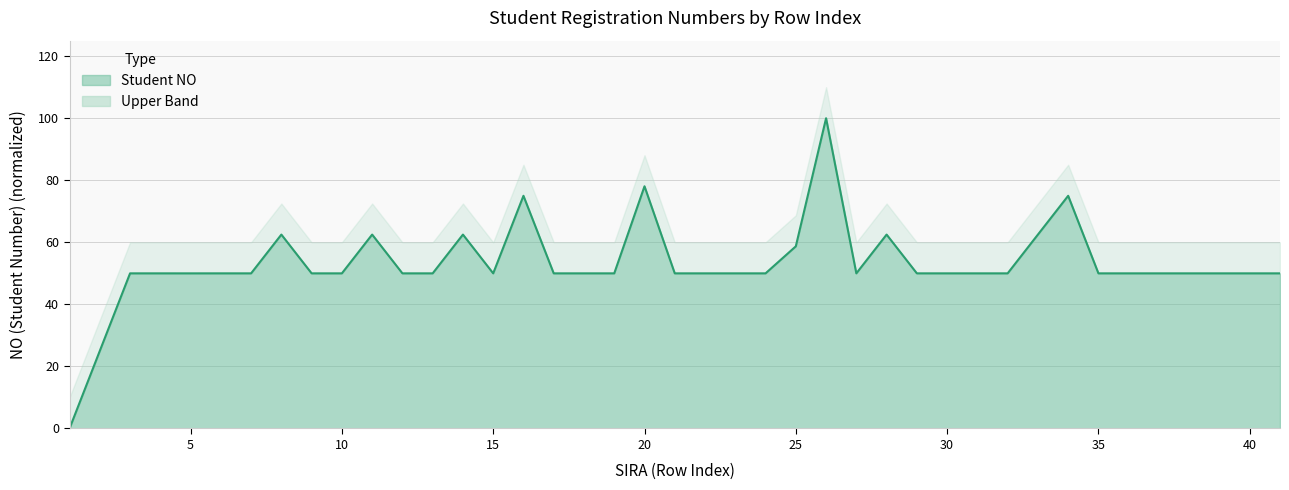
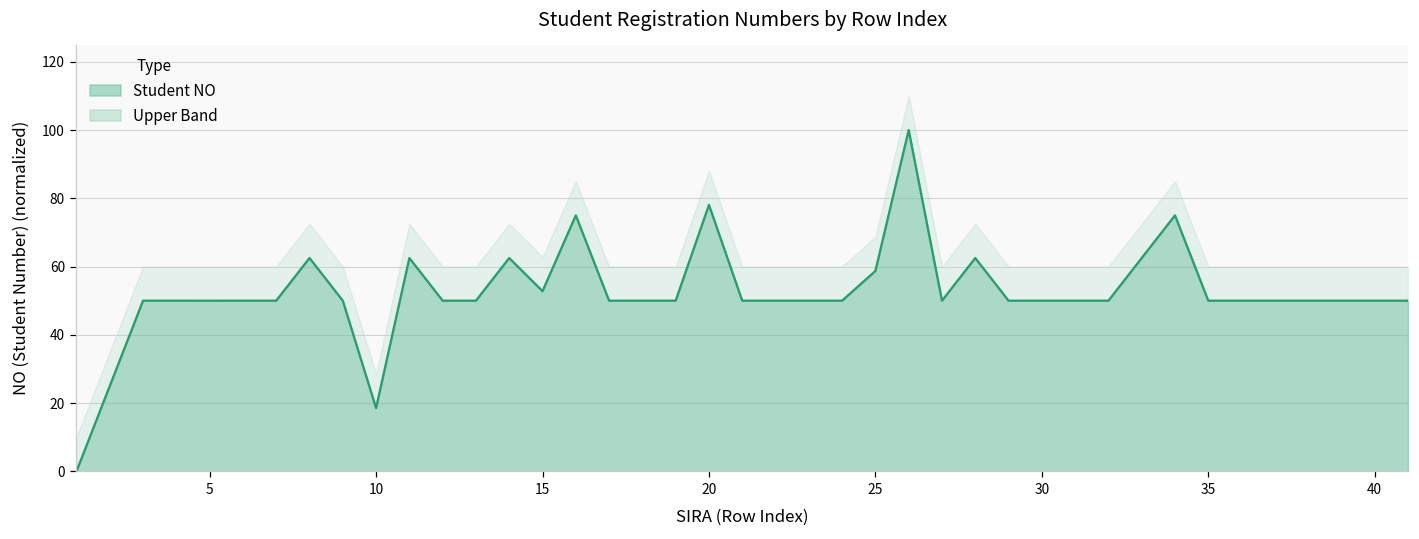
Student NO, 10: 50 -> 19
Student NO, 15: 50 -> 53
